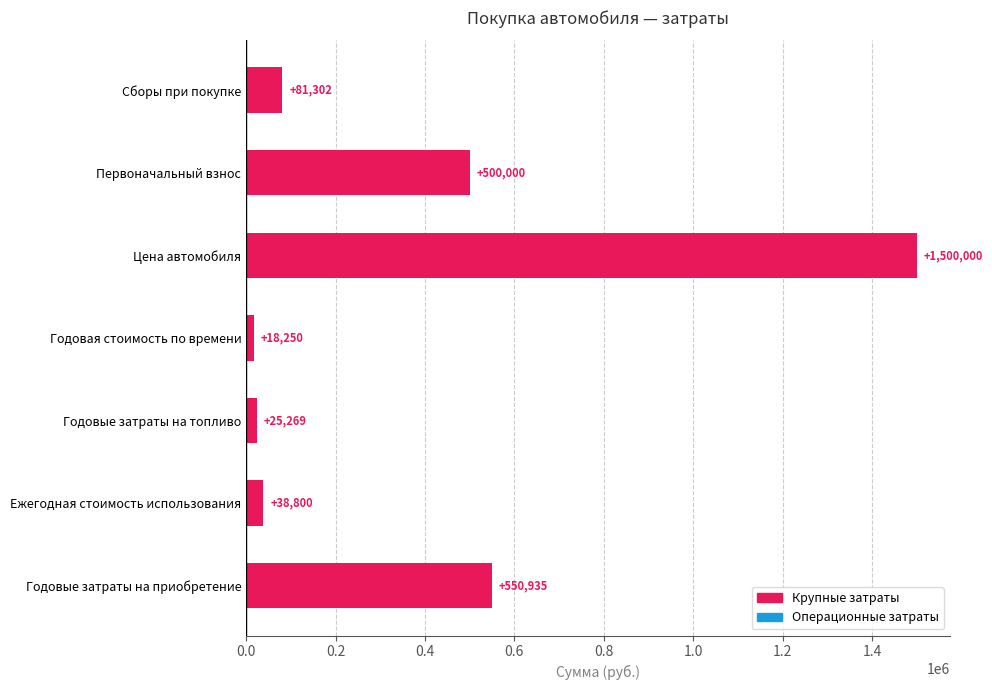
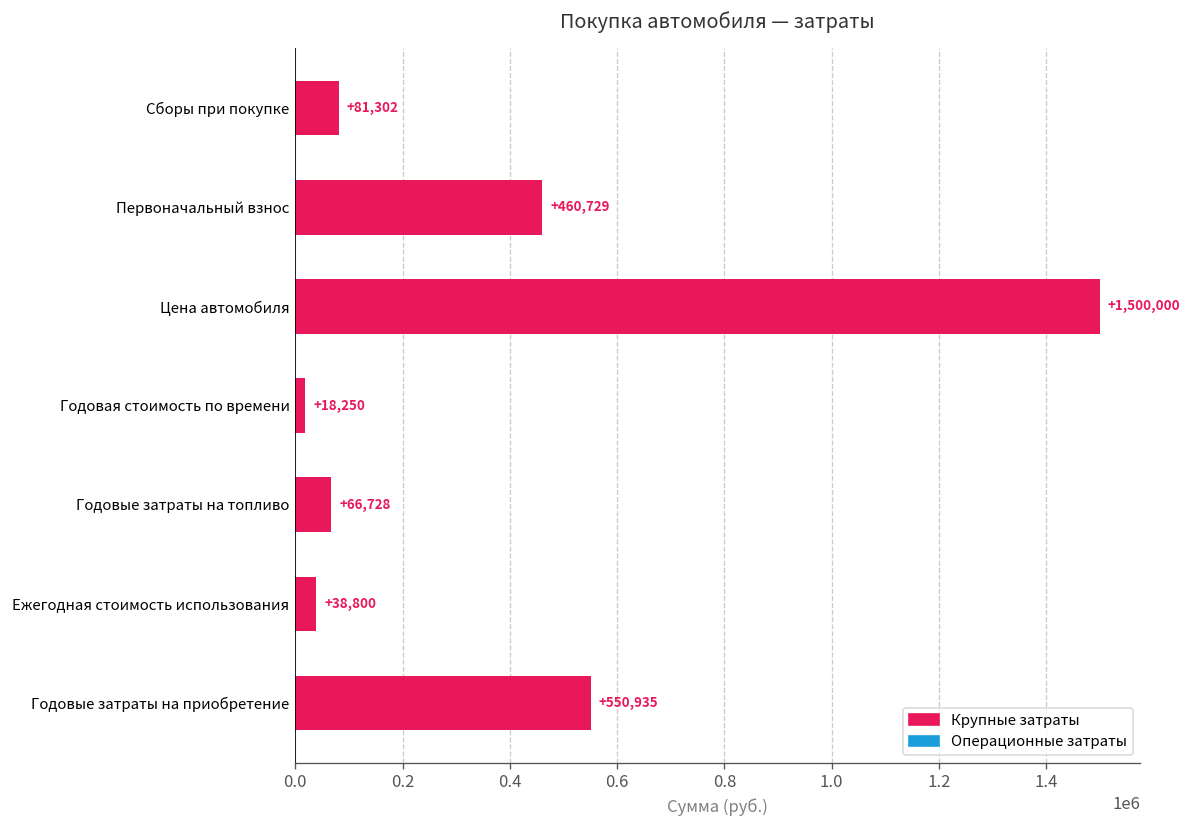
Первоначальный взнос: +500,000 -> +460,729
Годовые затраты на топливо: +25,269 -> +66,728
